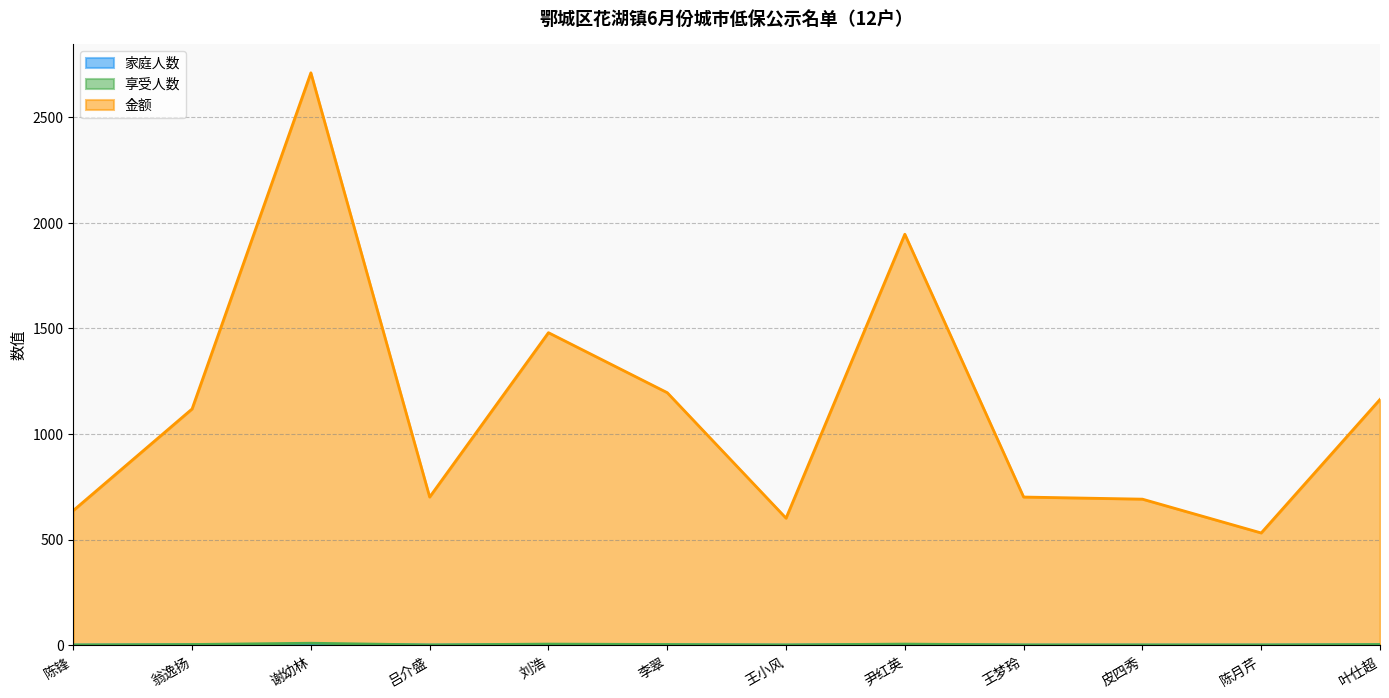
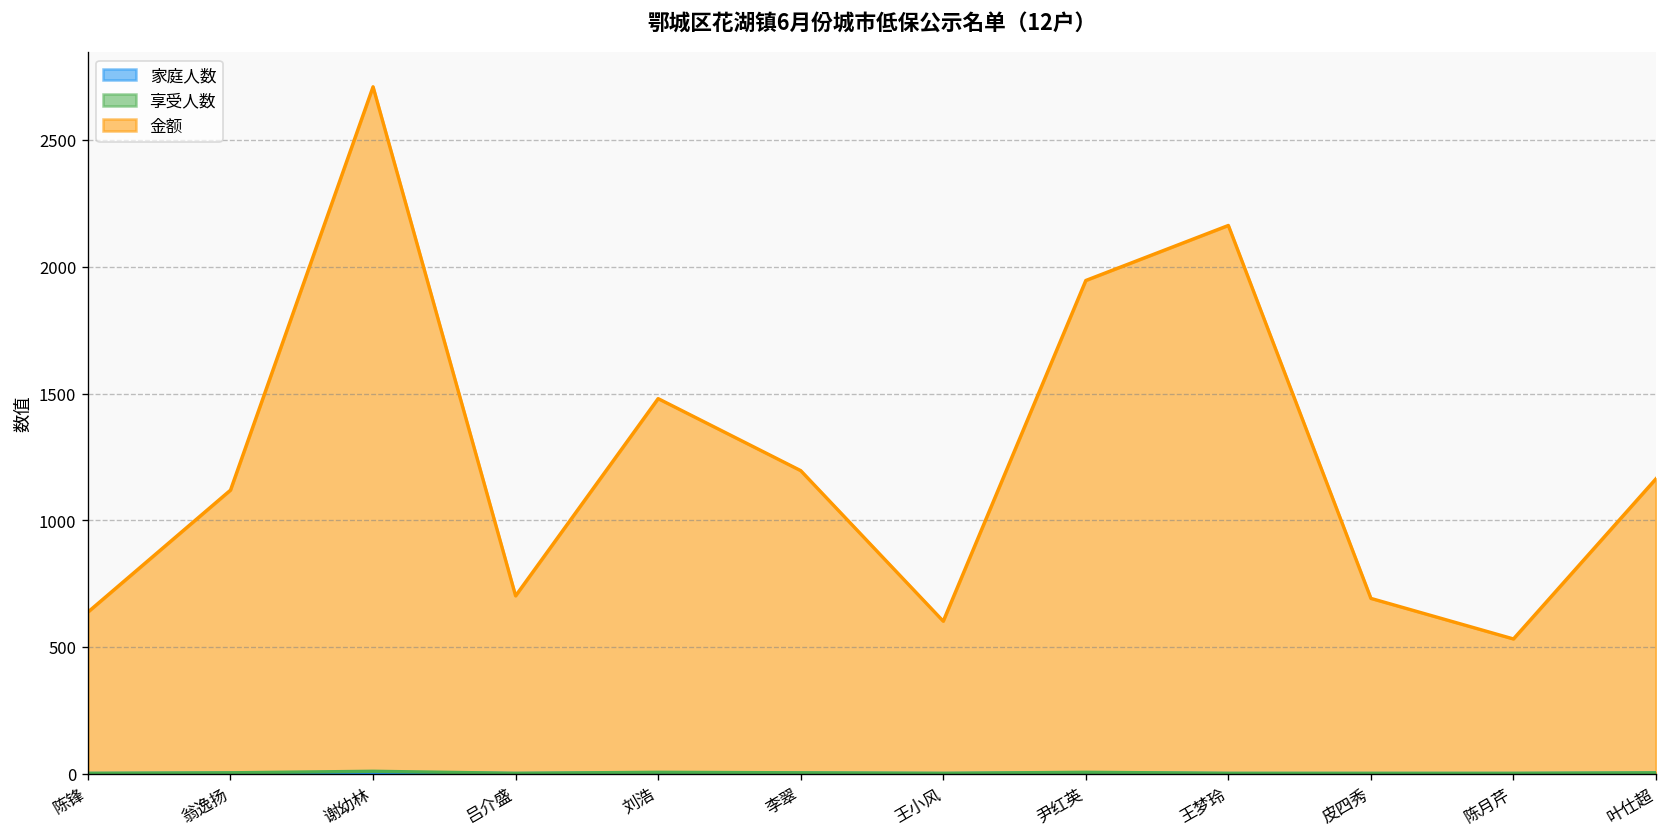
金额, 王梦玲: 700 -> 2160
